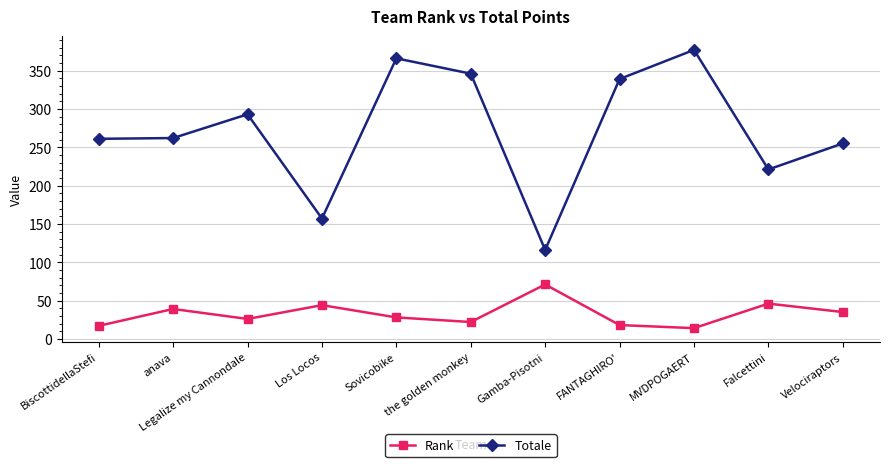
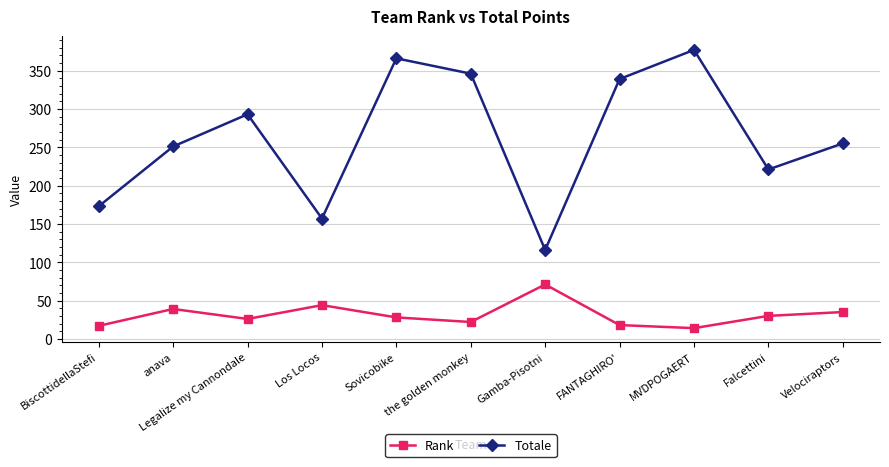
Totale, BiscottidellaStefi: 260 -> 170
Totale, anava: 260 -> 250
Rank, Falcettini: 50 -> 30
